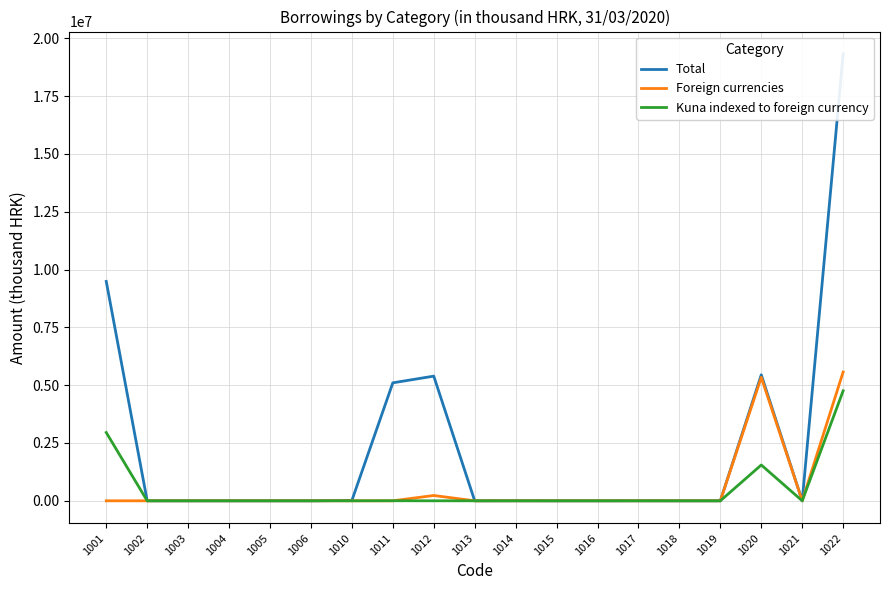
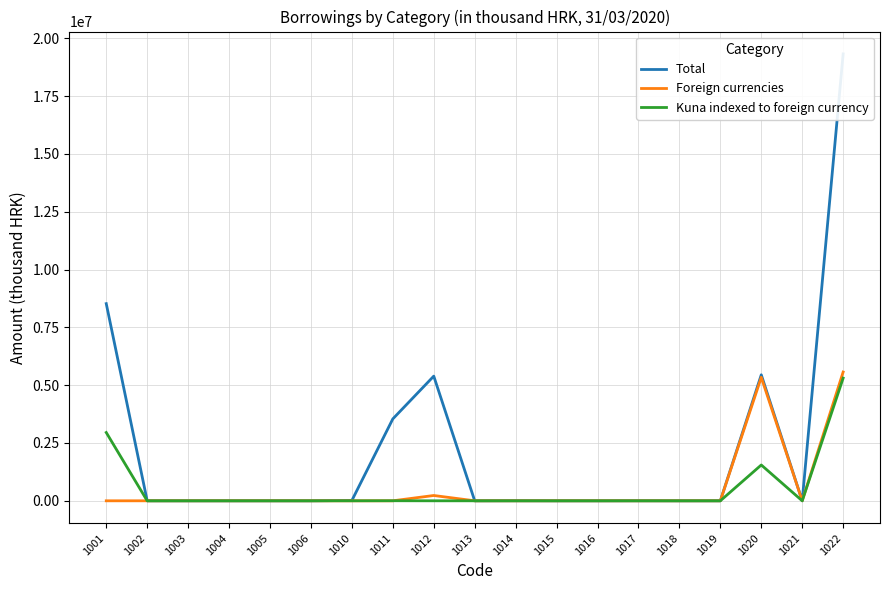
Total, 1001: 9500000 -> 8500000
Total, 1011: 5100000 -> 3500000
Kuna indexed to foreign currency, 1022: 4800000 -> 5300000
